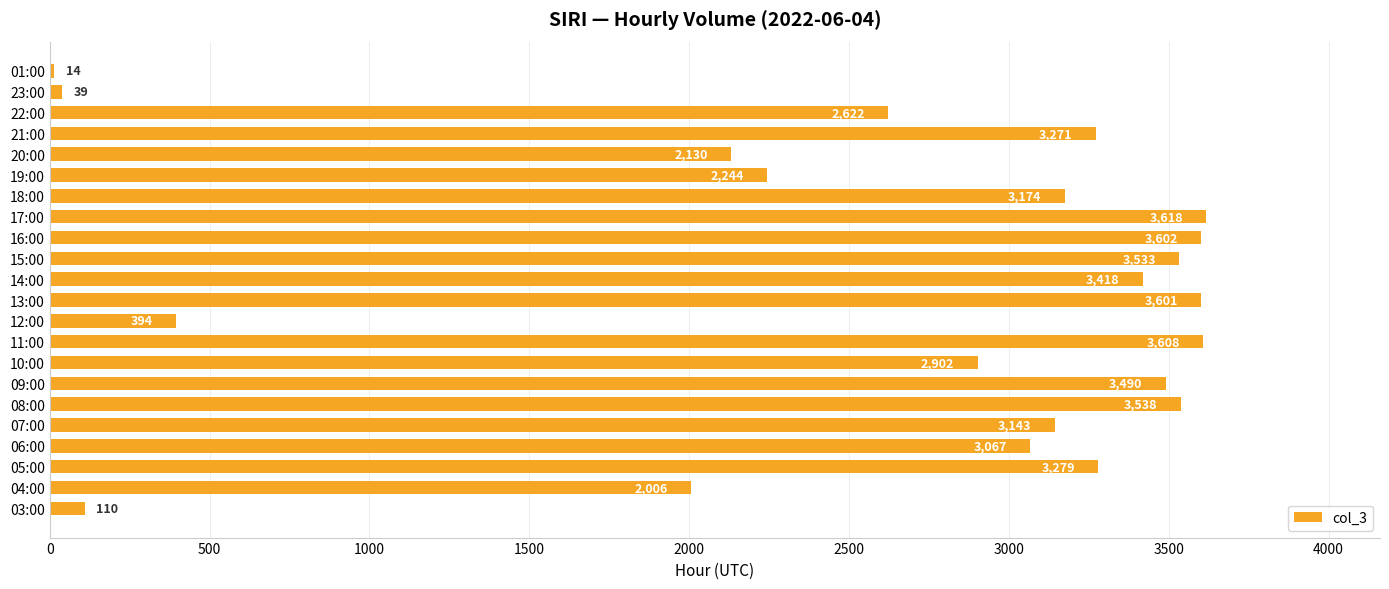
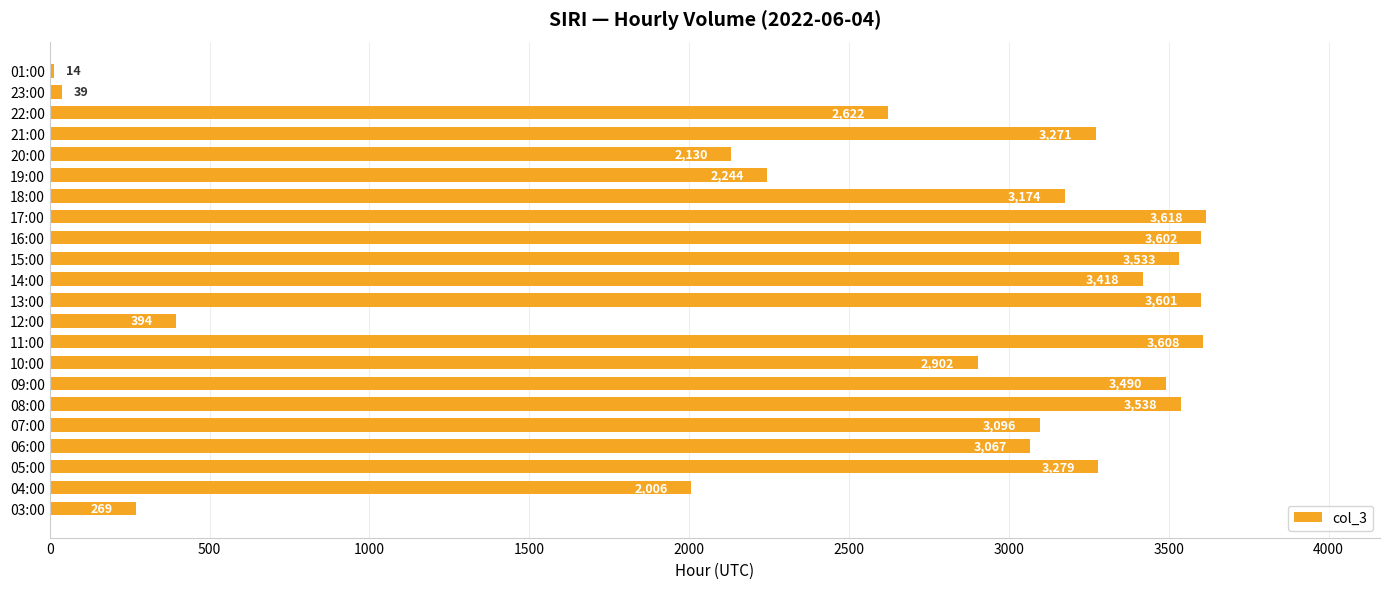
07:00: 3,143 -> 3,096
03:00: 110 -> 269
